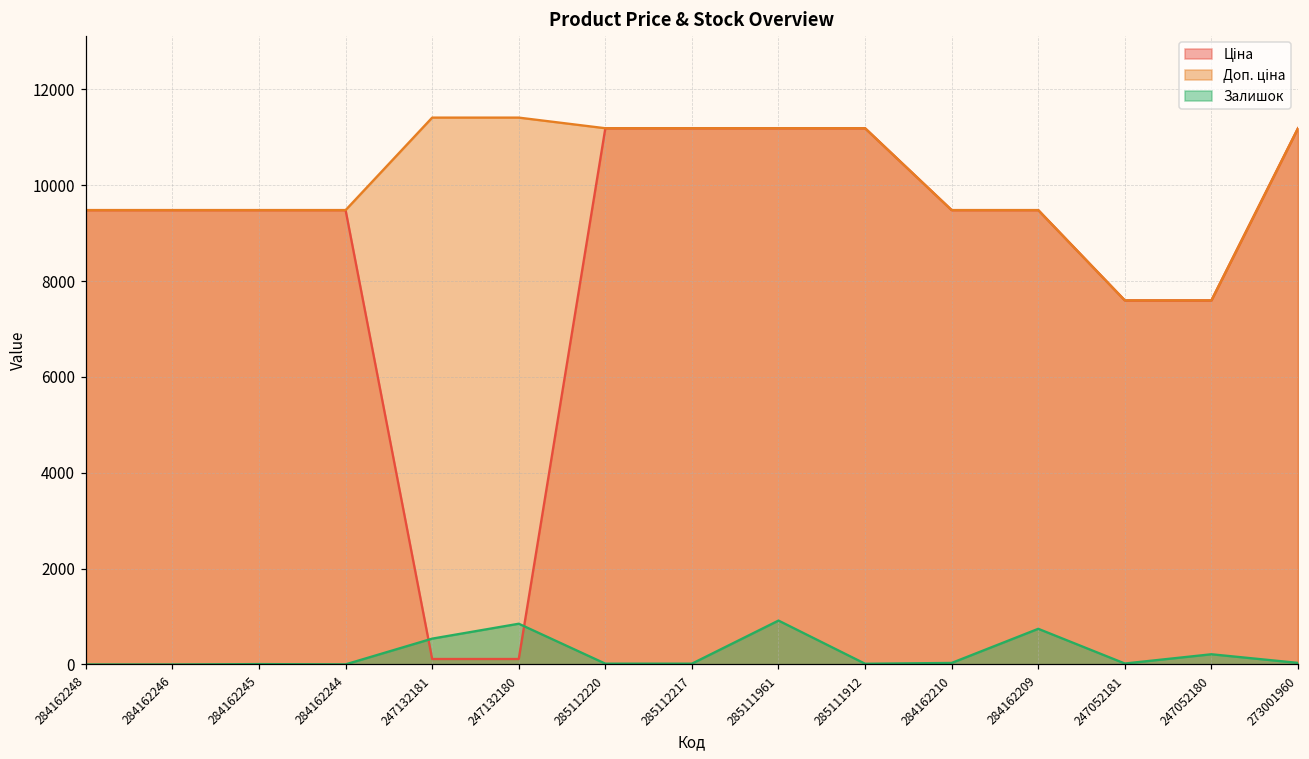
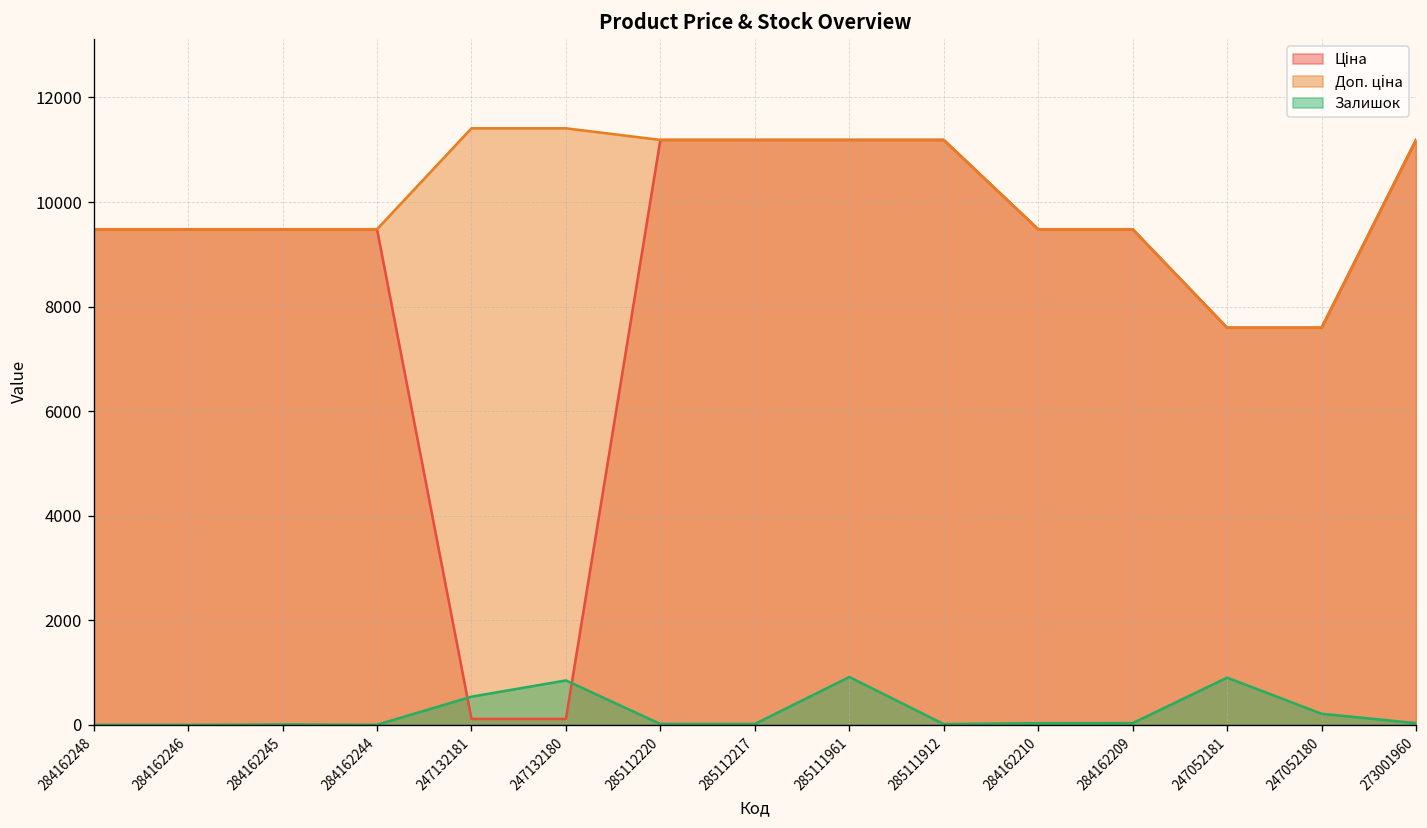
Залишок, 284162209: 700 -> 0
Залишок, 247052181: 0 -> 900
